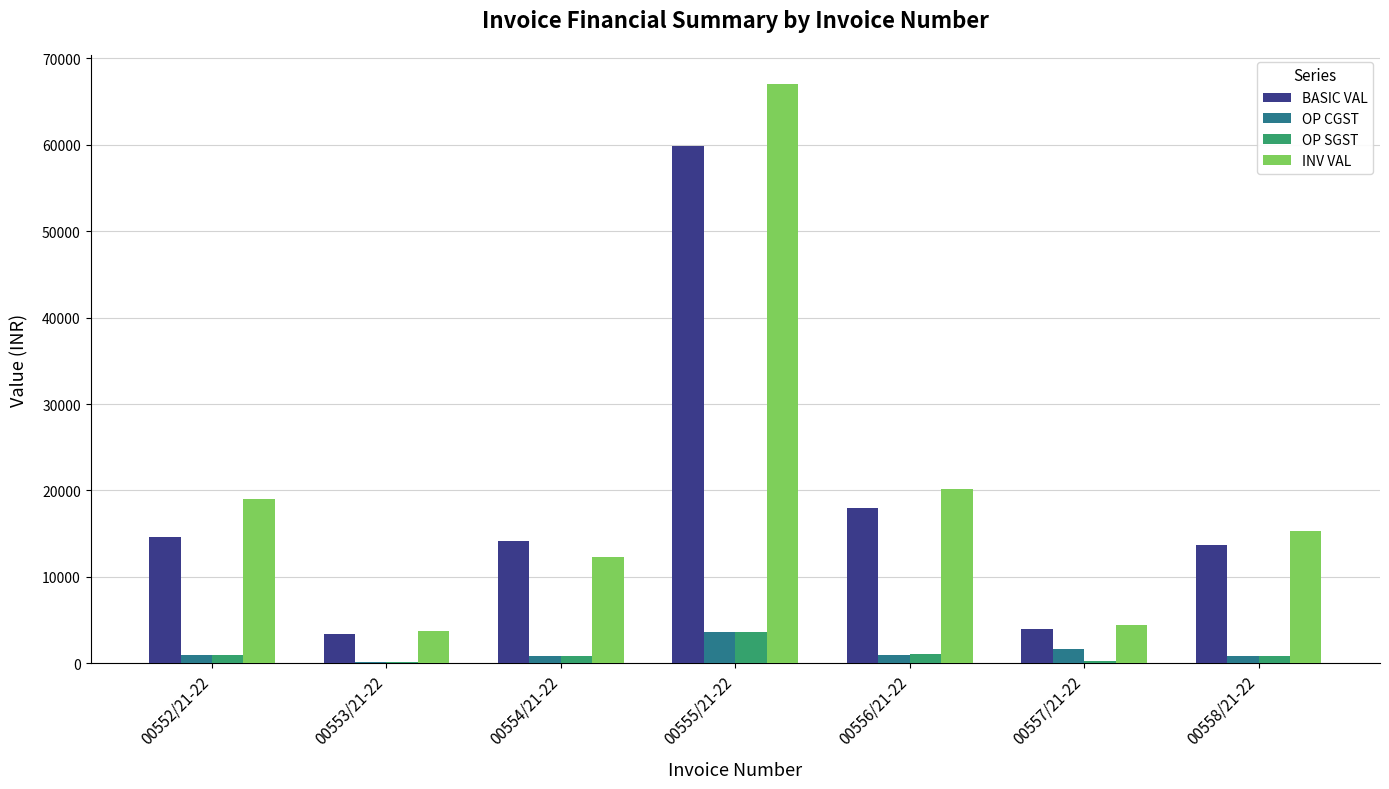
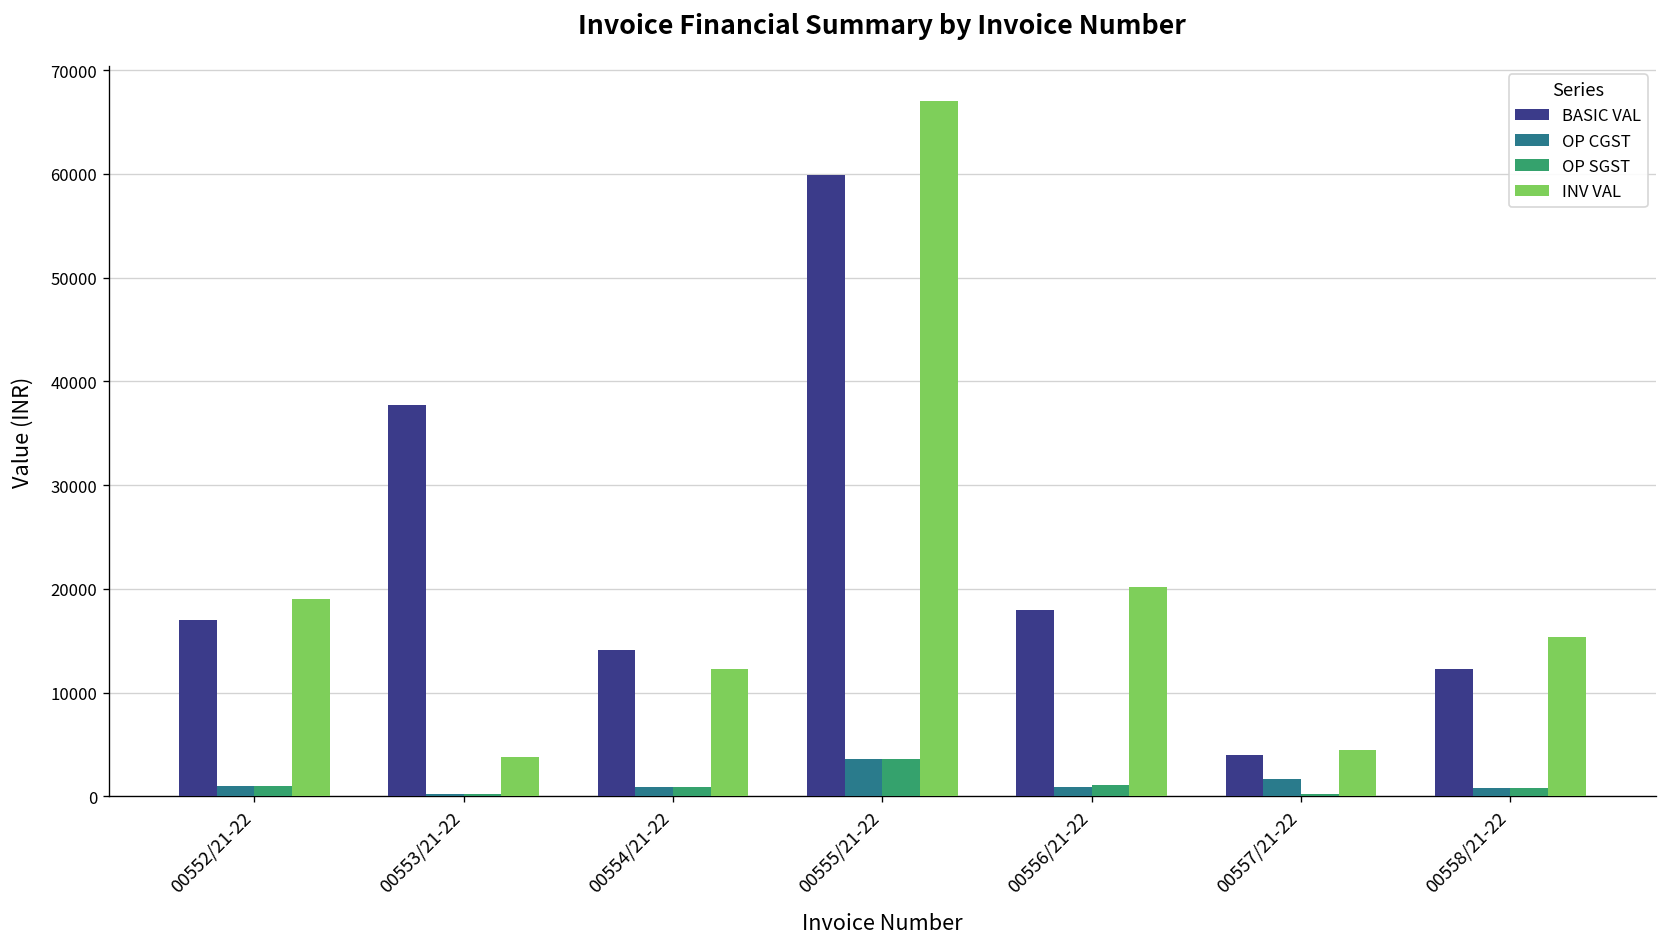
BASIC VAL, 00552/21-22: 15000 -> 17000
BASIC VAL, 00553/21-22: 3000 -> 38000
BASIC VAL, 00558/21-22: 14000 -> 12000
